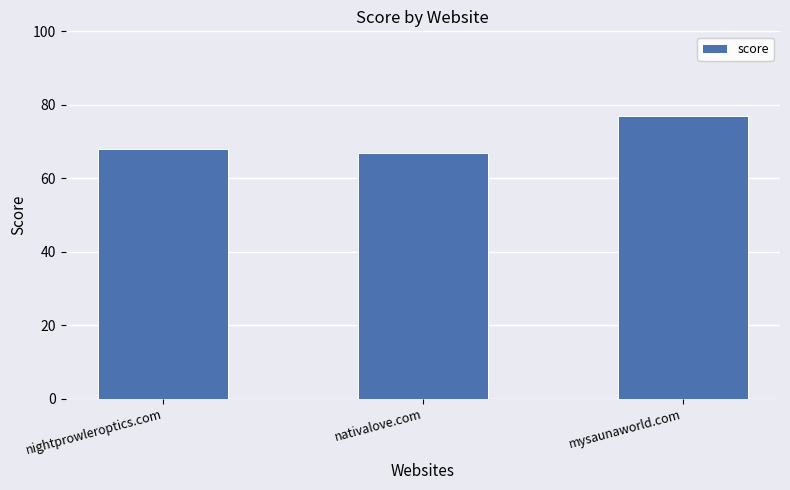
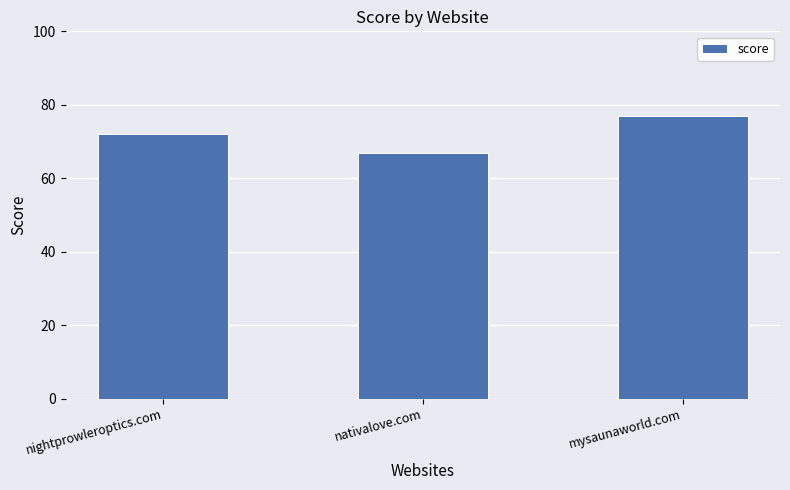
nightprowleroptics.com: 68 -> 72
